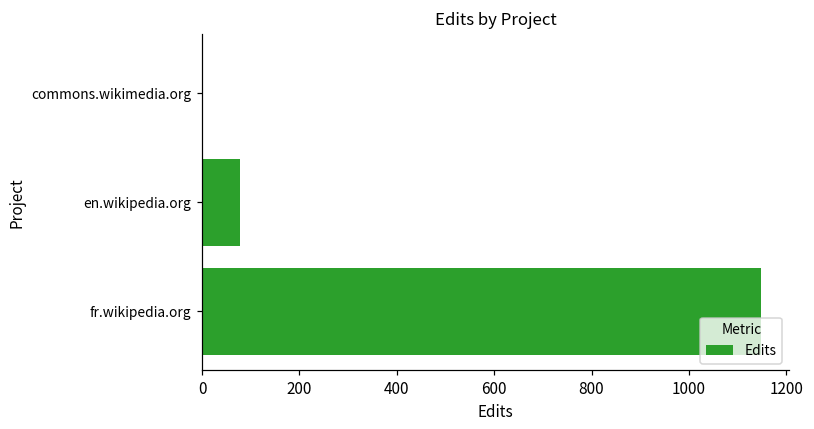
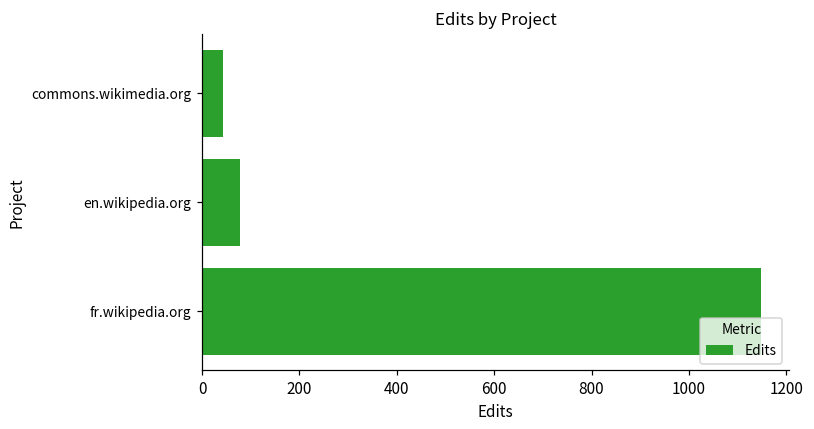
commons.wikimedia.org: 0 -> 40
